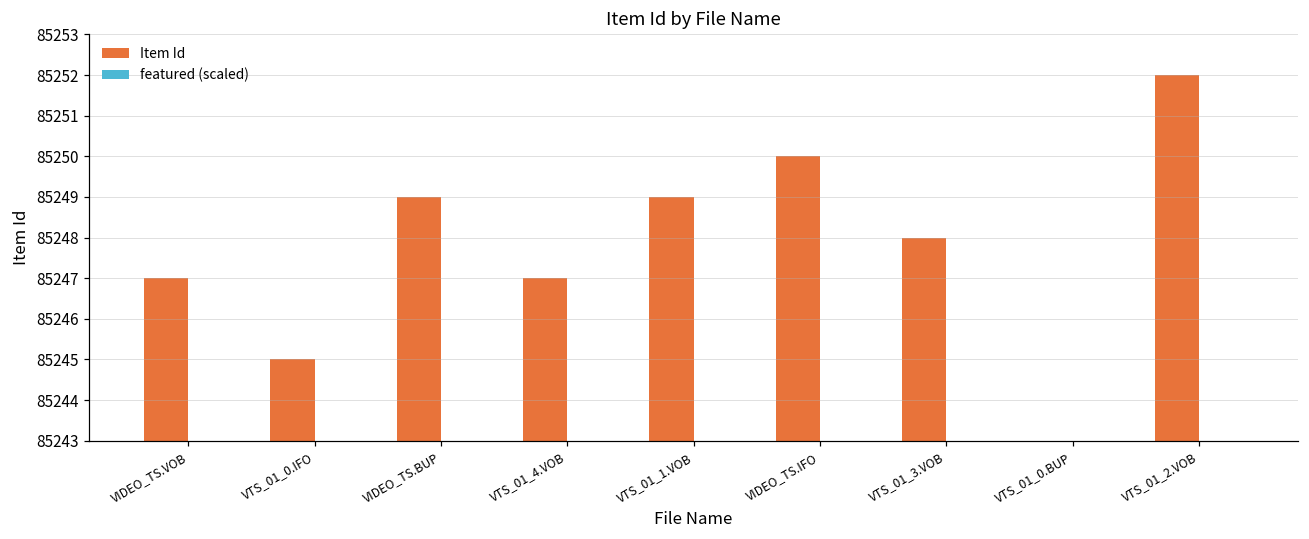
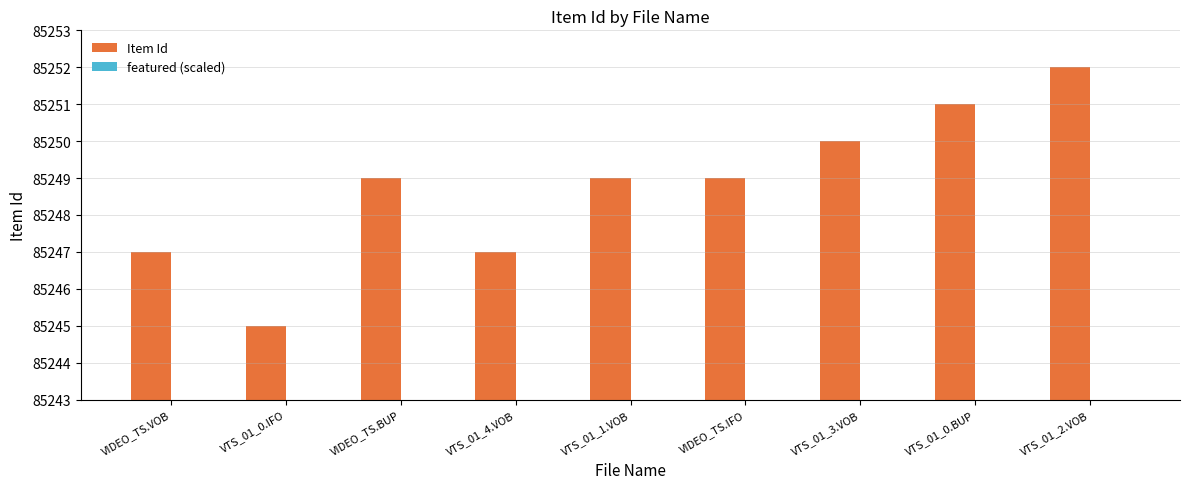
Item Id, VIDEO_TS.IFO: 85250 -> 85249
Item Id, VTS_01_3.VOB: 85248 -> 85250
Item Id, VTS_01_0.BUP: 85243 -> 85251
